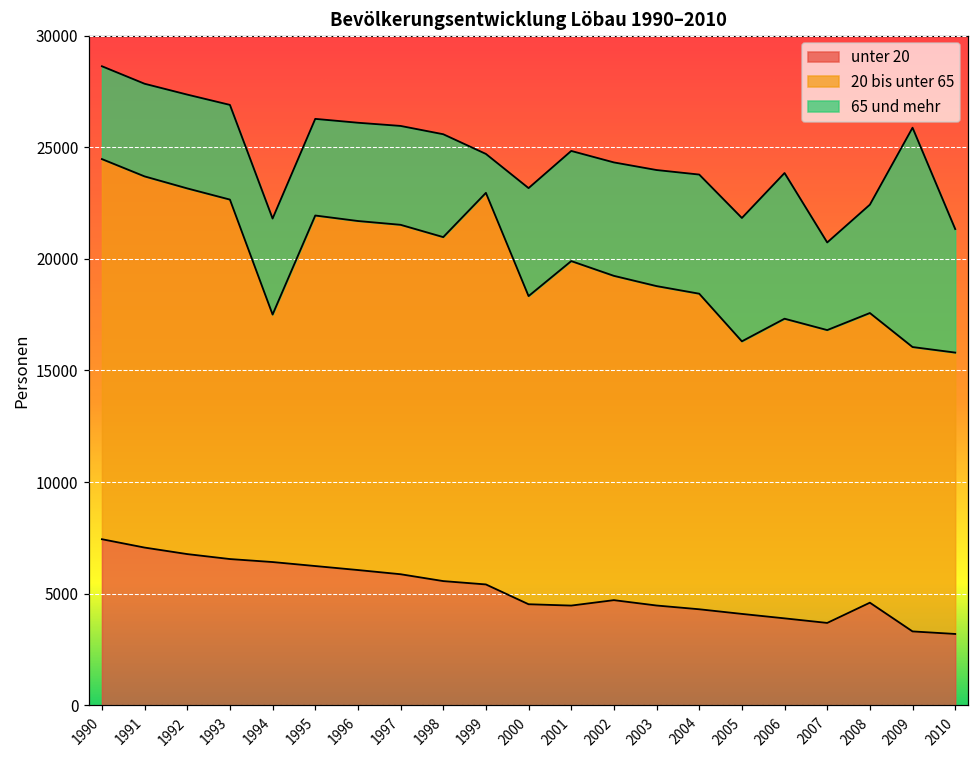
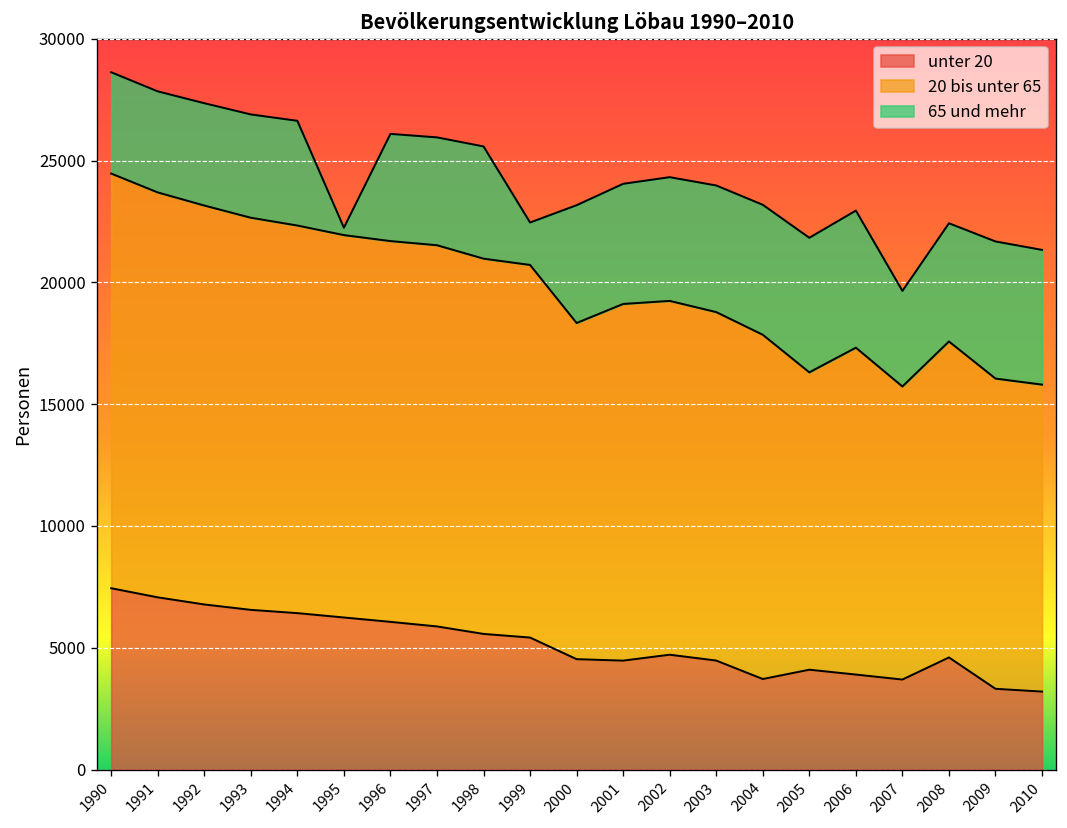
20 bis unter 65, 1994: 11100 -> 15900
65 und mehr, 1995: 4300 -> 300
20 bis unter 65, 1999: 17500 -> 15300
20 bis unter 65, 2001: 15400 -> 14600
unter 20, 2004: 4300 -> 3700
65 und mehr, 2006: 6500 -> 5600
20 bis unter 65, 2007: 13100 -> 12000
65 und mehr, 2009: 9800 -> 5600
